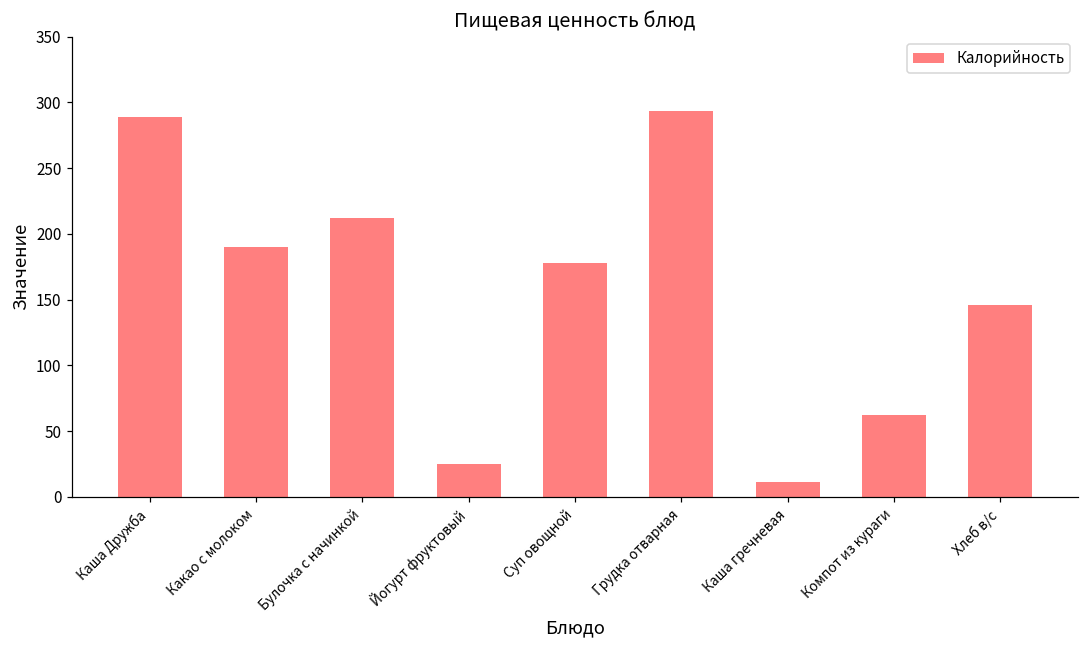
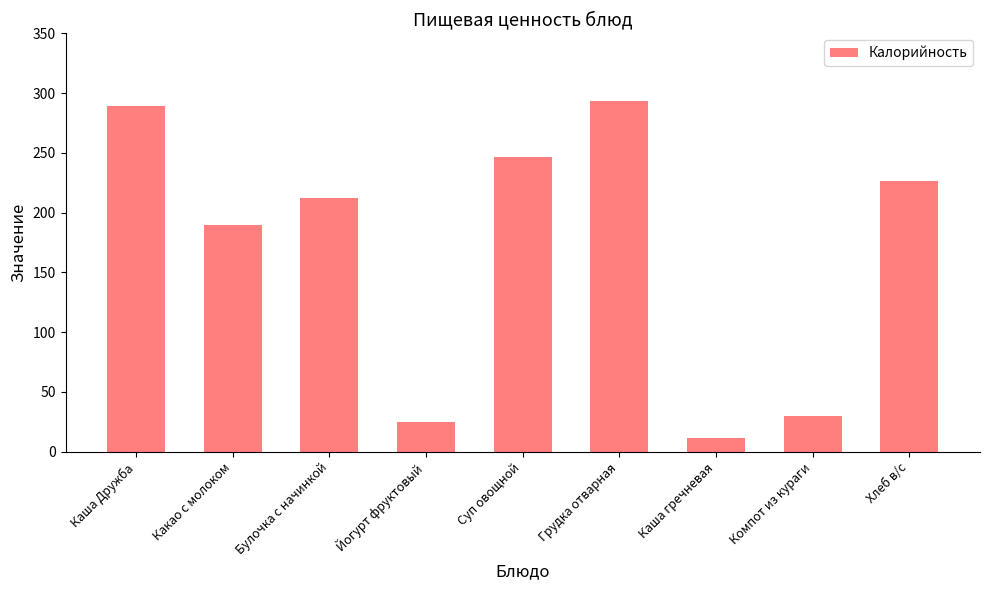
Суп овощной: 178 -> 246
Компот из кураги: 62 -> 30
Хлеб в/с: 146 -> 226
